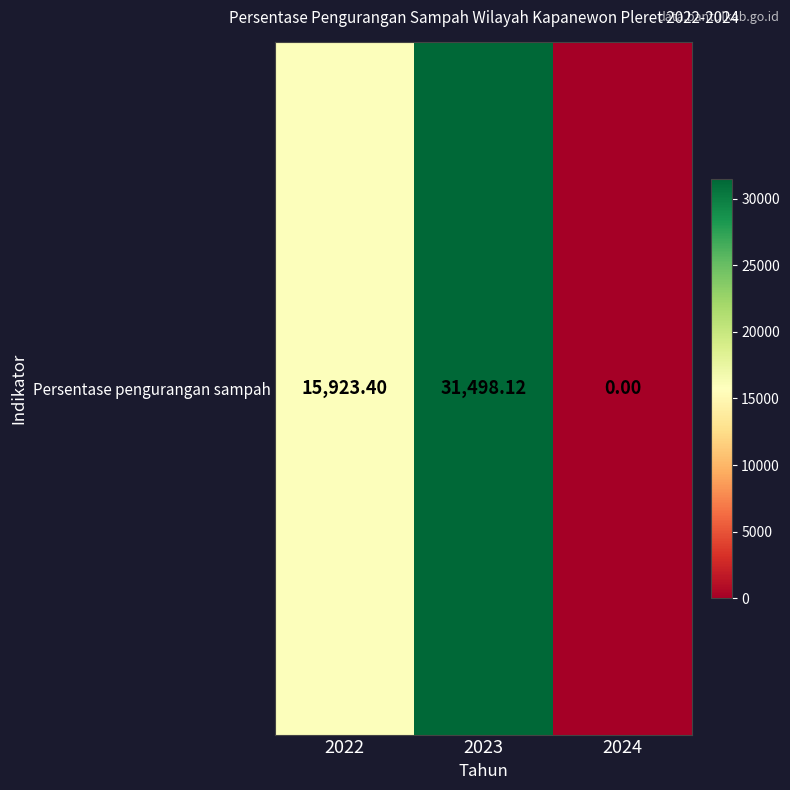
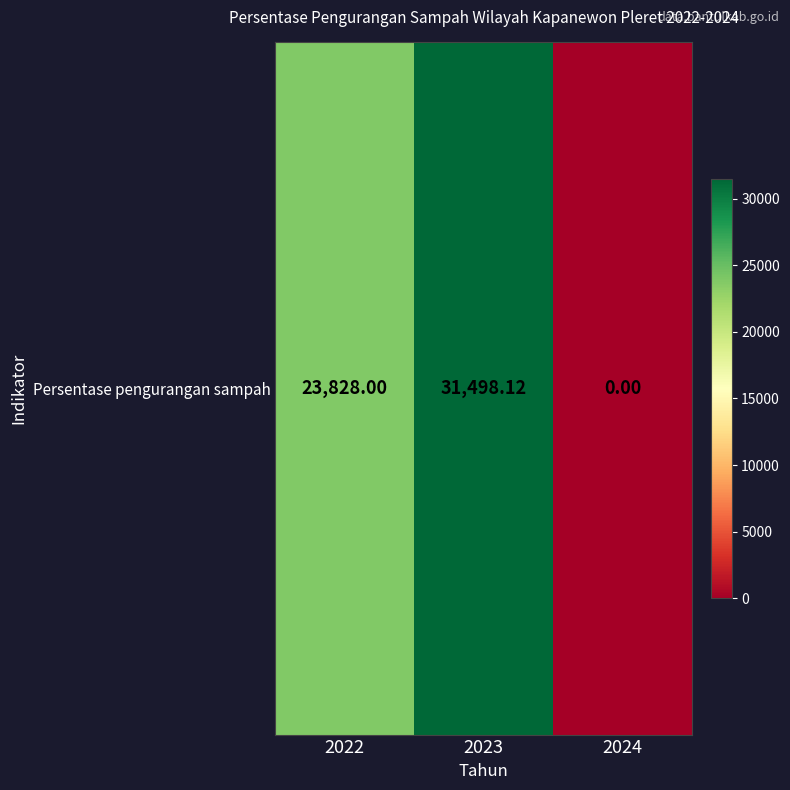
Persentase pengurangan sampah, 2022: 15,923.40 -> 23,828.00
